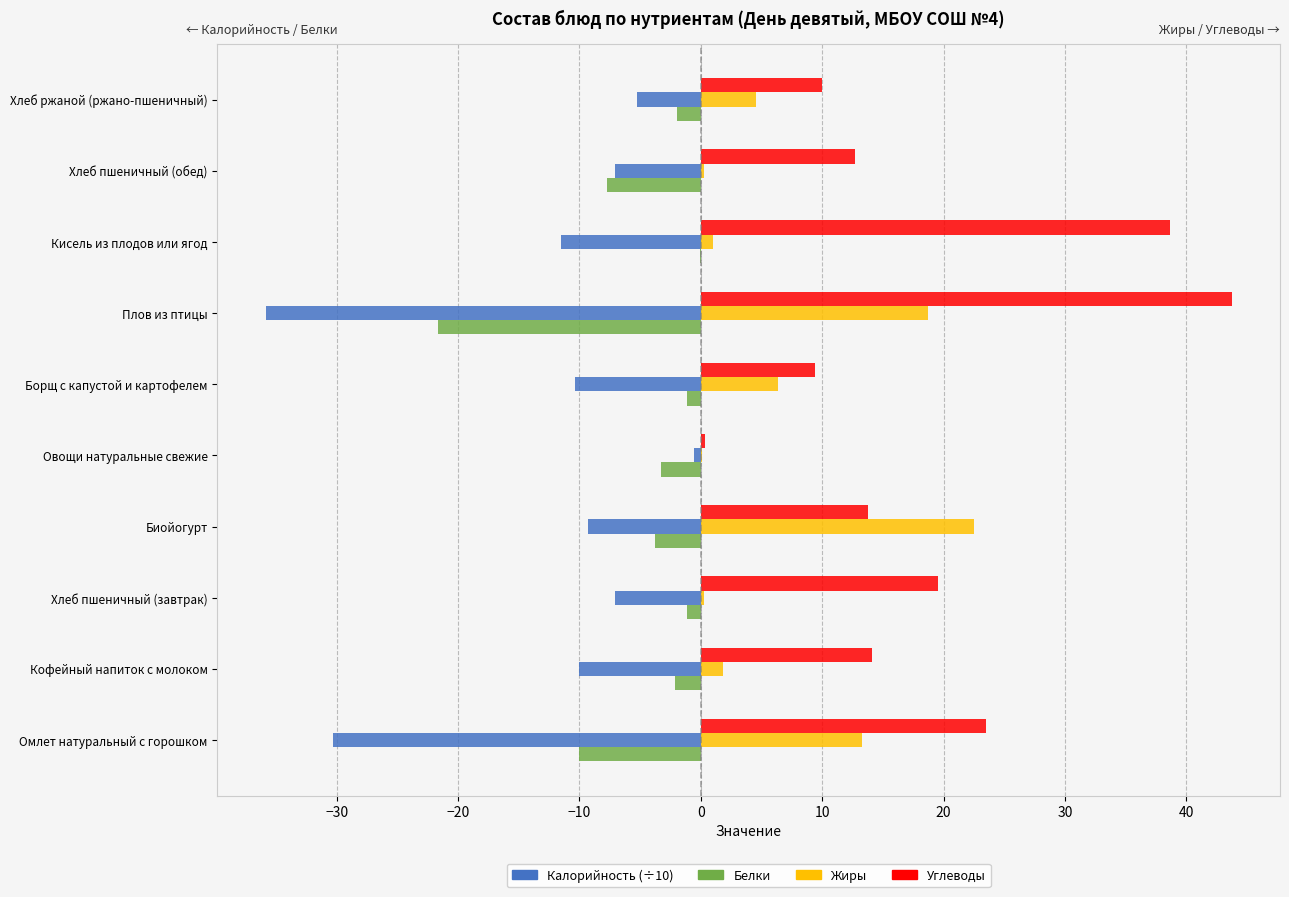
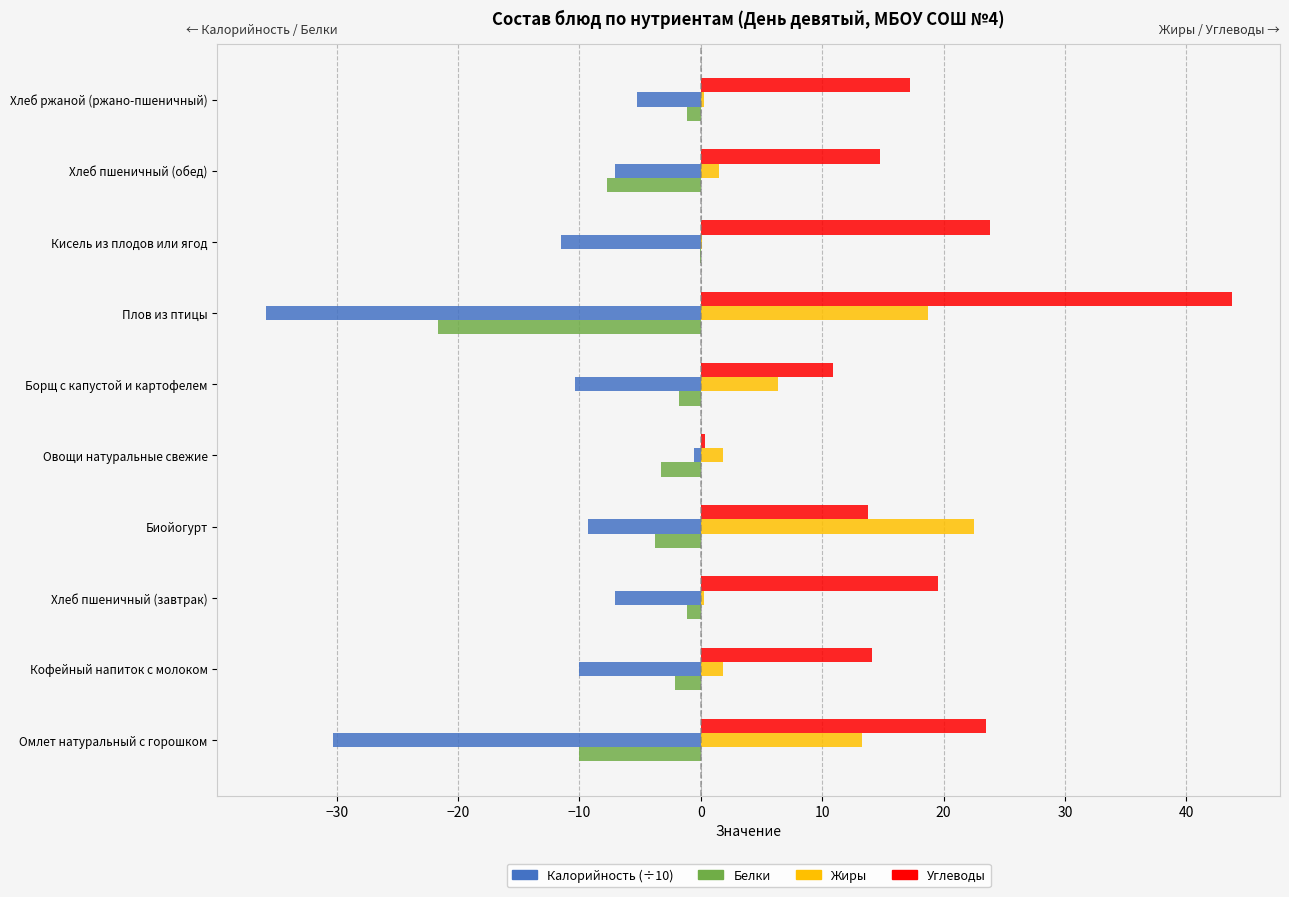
Углеводы, Хлеб ржаной (ржано-пшеничный): 10.0 -> 17.3
Жиры, Хлеб ржаной (ржано-пшеничный): 4.5 -> 0.3
Белки, Хлеб ржаной (ржано-пшеничный): -2.0 -> -1.1
Углеводы, Хлеб пшеничный (обед): 12.7 -> 14.8
Жиры, Хлеб пшеничный (обед): 0.2 -> 1.5
Углеводы, Кисель из плодов или ягод: 38.7 -> 23.8
Жиры, Кисель из плодов или ягод: 1.0 -> 0.1
Углеводы, Борщ с капустой и картофелем: 9.4 -> 10.9
Белки, Борщ с капустой и картофелем: -1.1 -> -1.8
Жиры, Овощи натуральные свежие: 0.1 -> 1.8
